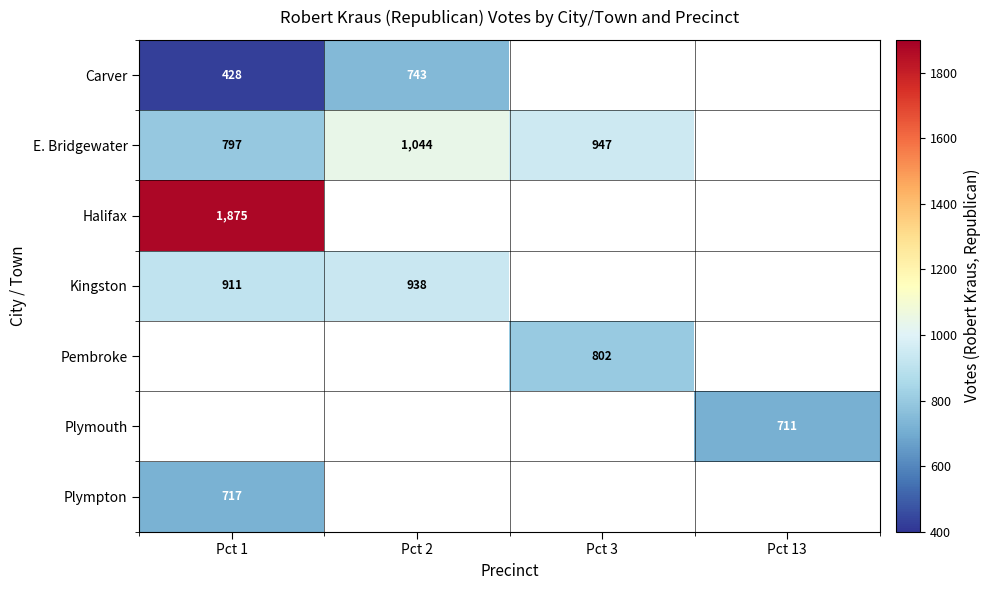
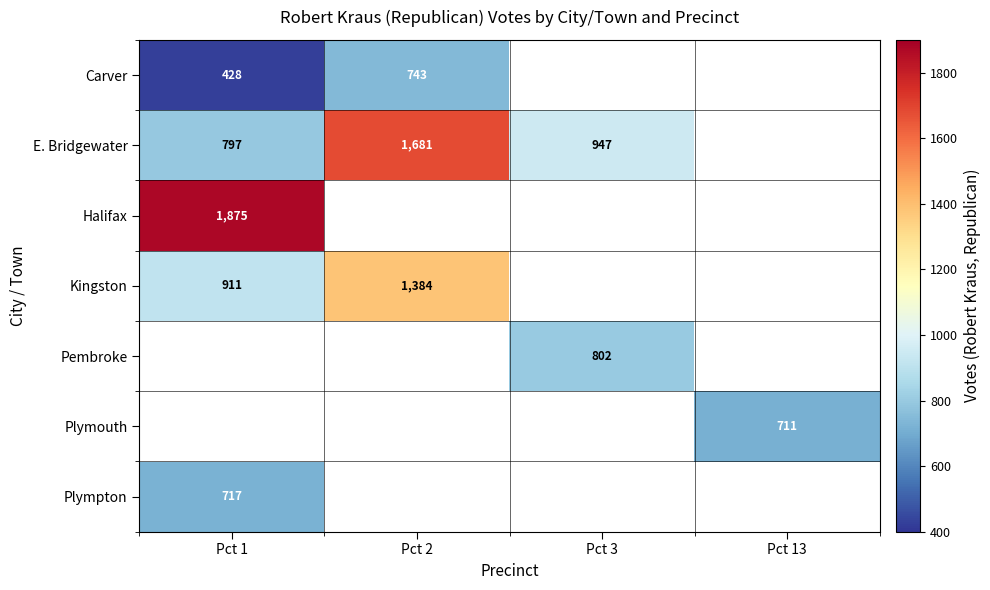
E. Bridgewater, Pct 2: 1,044 -> 1,681
Kingston, Pct 2: 938 -> 1,384
